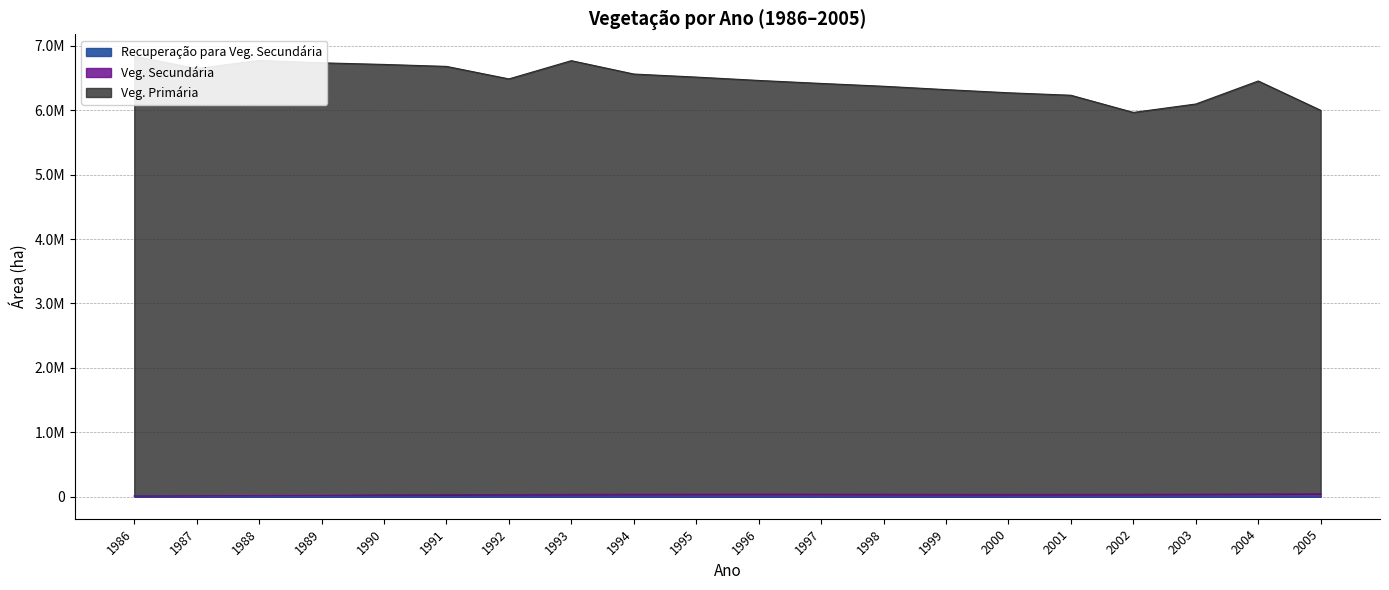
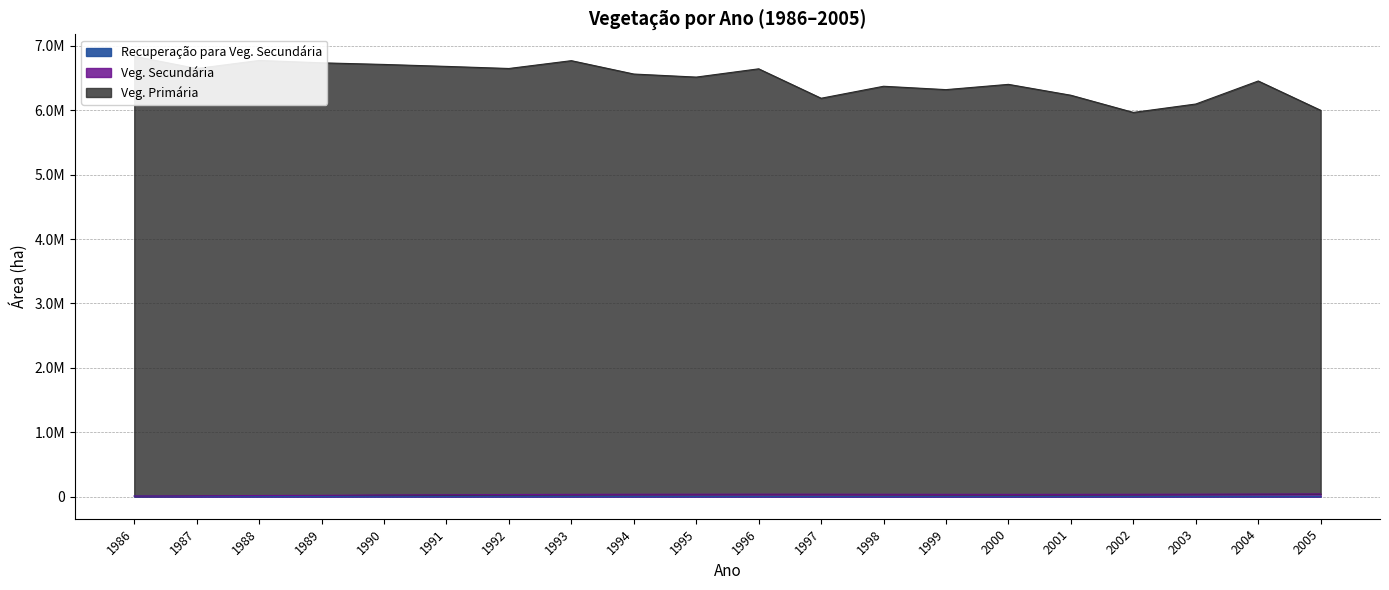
Veg. Primária, 1992: 6500000 -> 6600000
Veg. Primária, 1996: 6400000 -> 6600000
Veg. Primária, 1997: 6400000 -> 6100000
Veg. Primária, 2000: 6200000 -> 6400000
